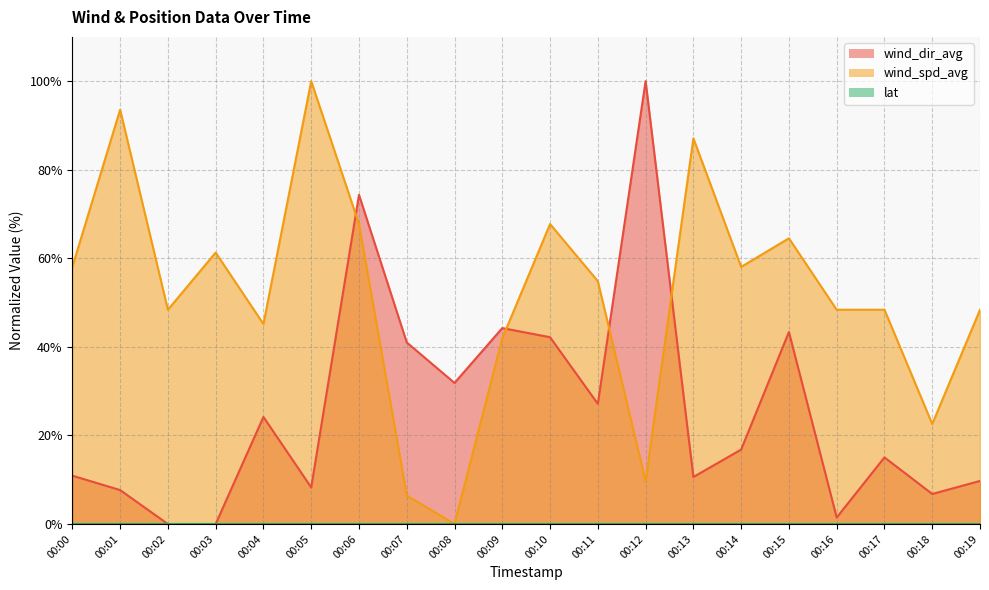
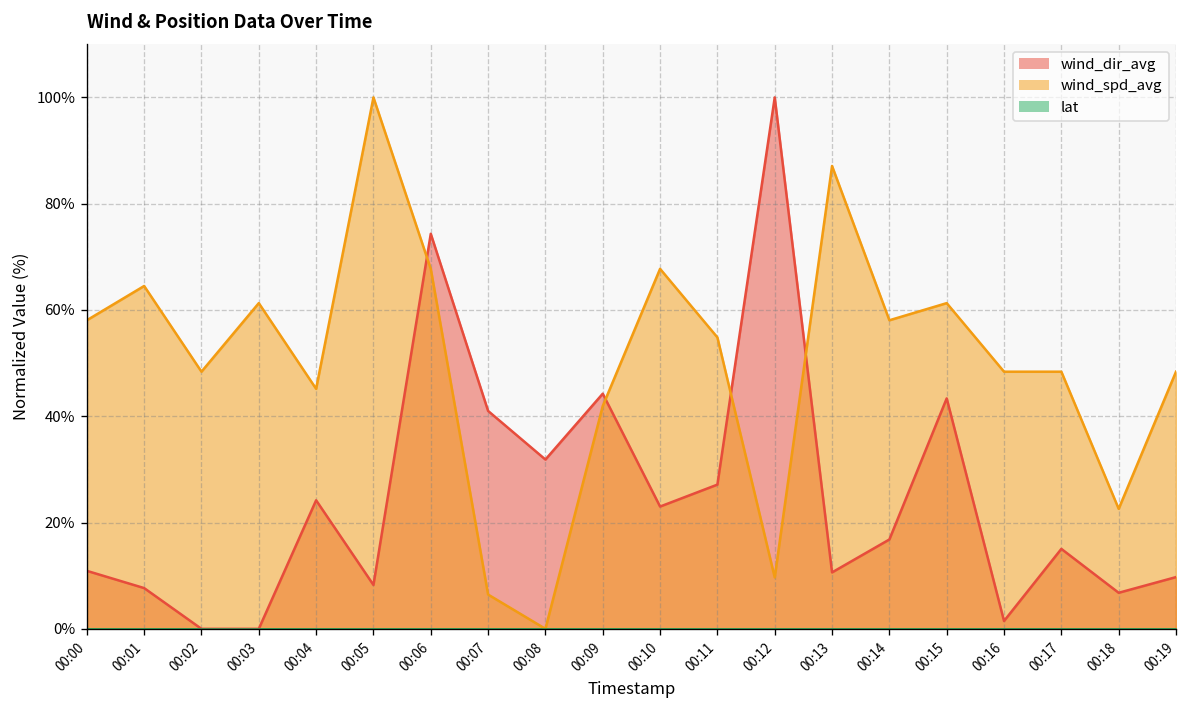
wind_spd_avg, 00:01: 94% -> 65%
wind_dir_avg, 00:10: 42% -> 23%
wind_spd_avg, 00:15: 65% -> 61%
